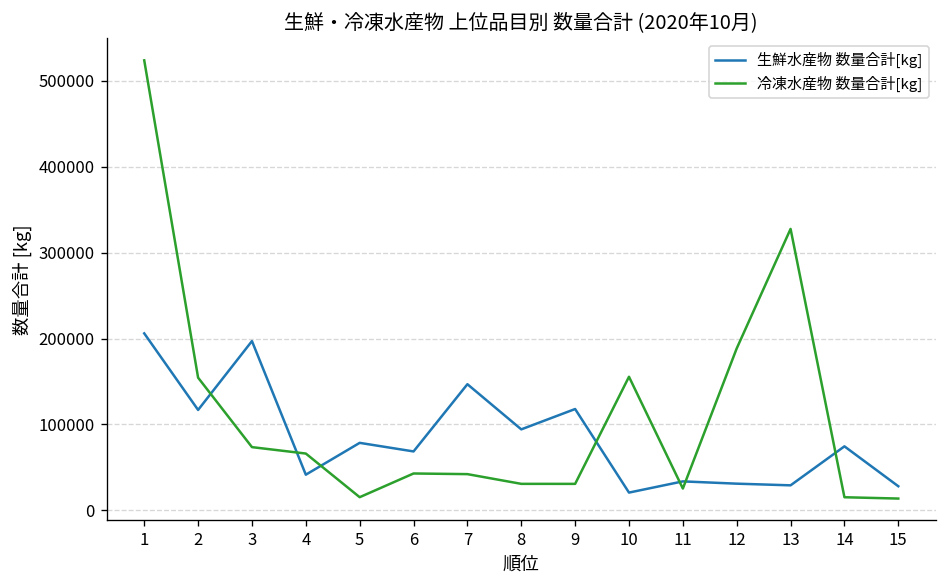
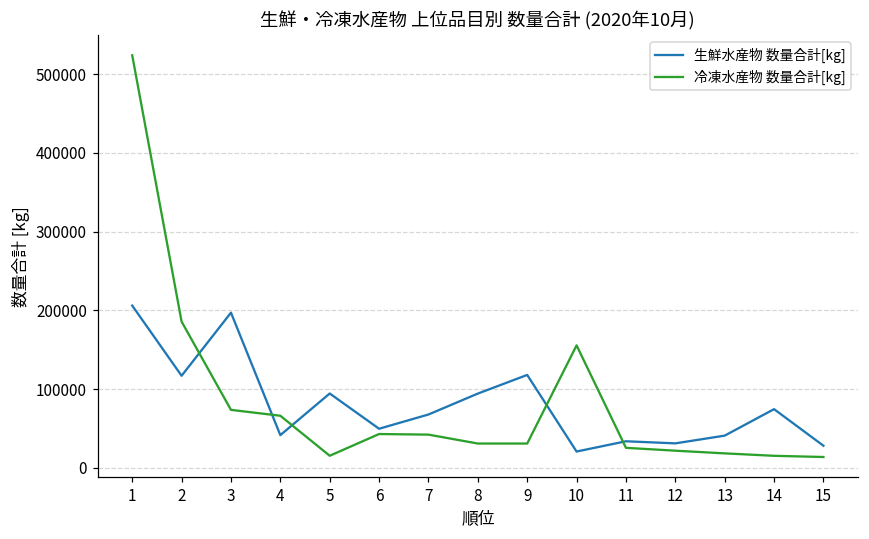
冷凍水産物 数量合計[kg], 2: 150000 -> 190000
生鮮水産物 数量合計[kg], 5: 80000 -> 90000
生鮮水産物 数量合計[kg], 6: 70000 -> 50000
生鮮水産物 数量合計[kg], 7: 150000 -> 70000
冷凍水産物 数量合計[kg], 12: 190000 -> 20000
生鮮水産物 数量合計[kg], 13: 30000 -> 40000
冷凍水産物 数量合計[kg], 13: 330000 -> 20000
